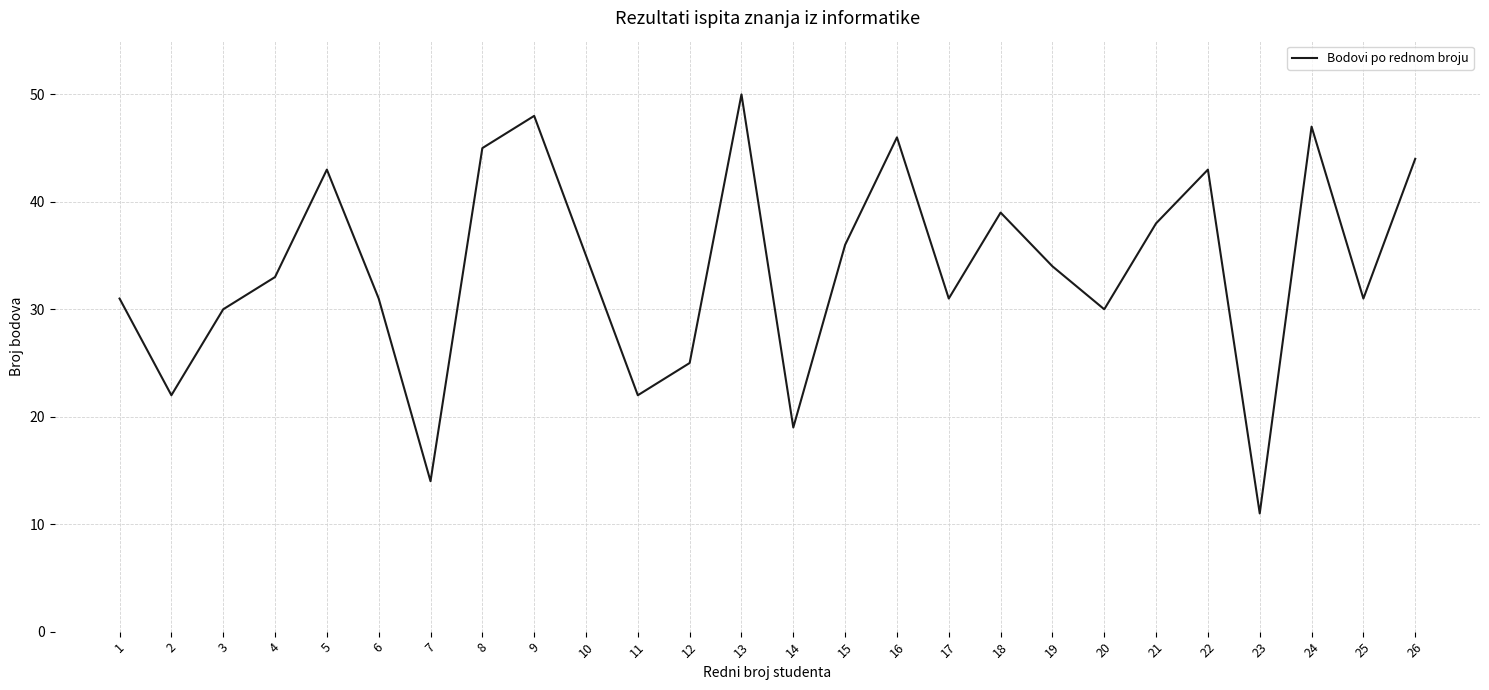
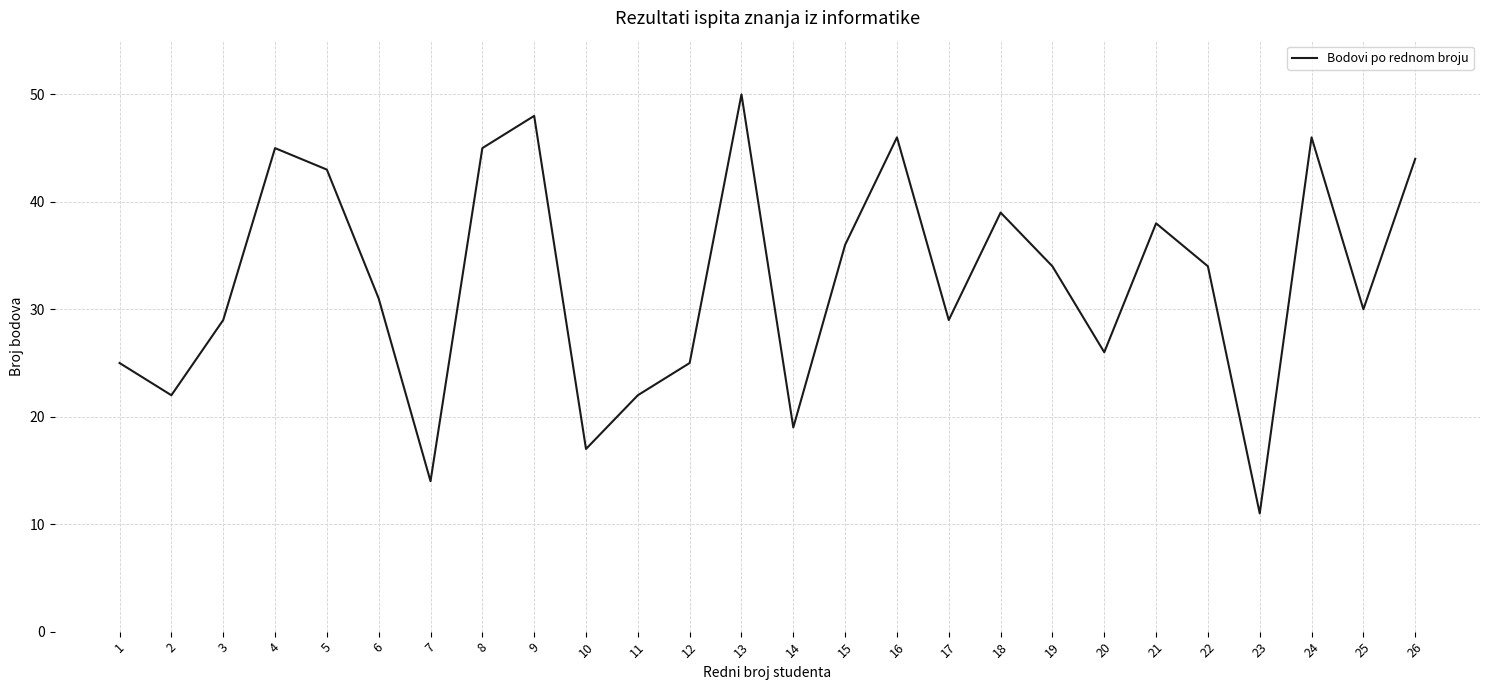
1: 31 -> 25
3: 30 -> 29
4: 33 -> 45
10: 35 -> 17
17: 31 -> 29
20: 30 -> 26
22: 43 -> 34
24: 47 -> 46
25: 31 -> 30
